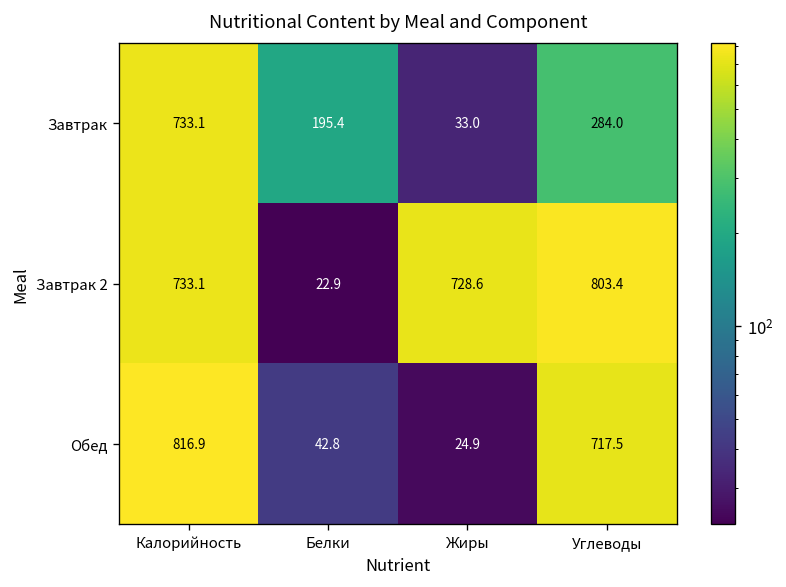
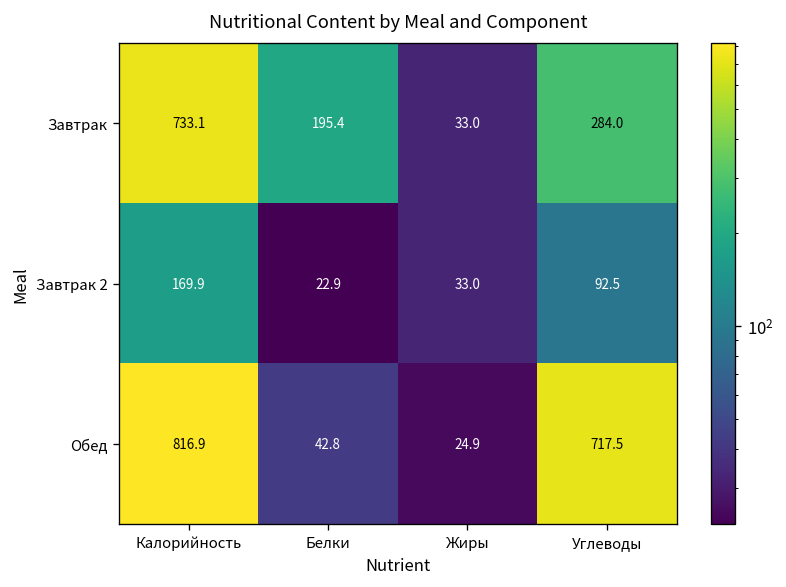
Завтрак 2, Калорийность: 733.1 -> 169.9
Завтрак 2, Жиры: 728.6 -> 33.0
Завтрак 2, Углеводы: 803.4 -> 92.5
